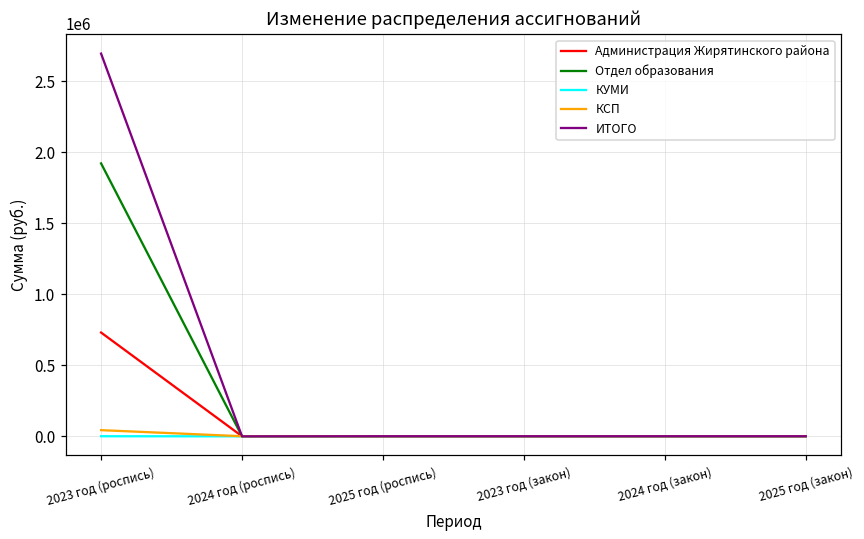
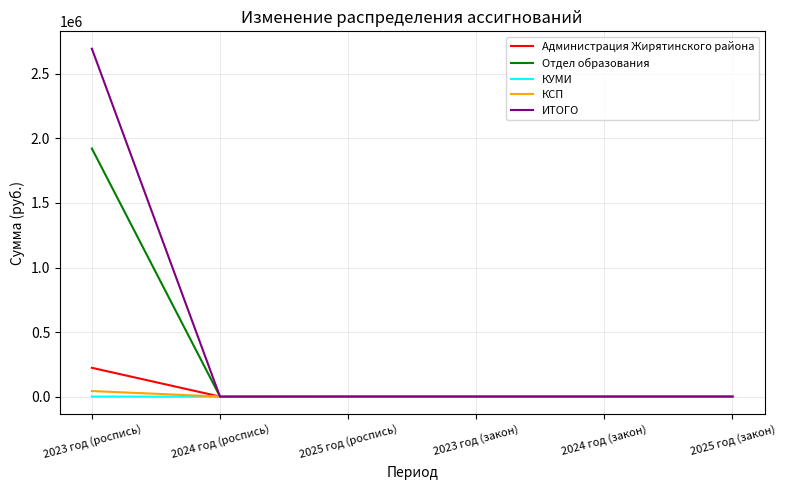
Администрация Жирятинского района, 2023 год (роспись): 730000 -> 220000
